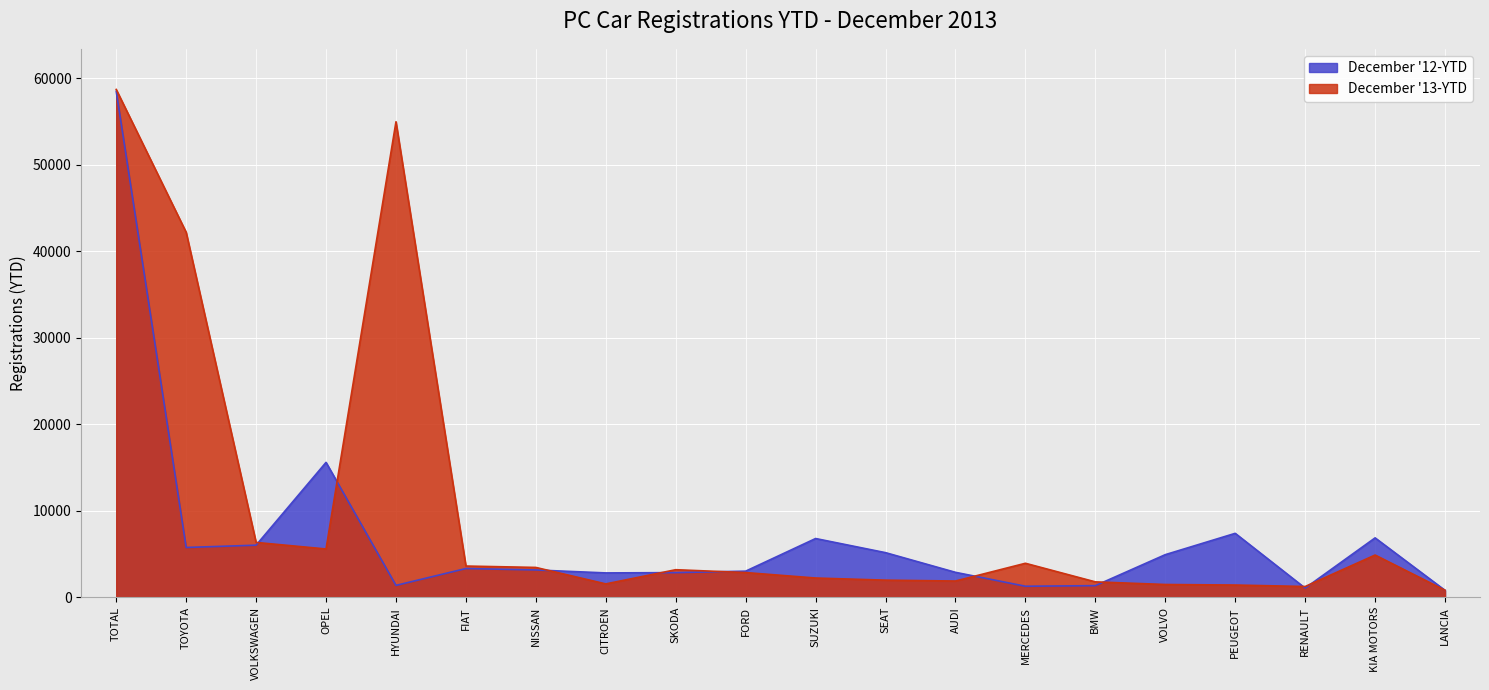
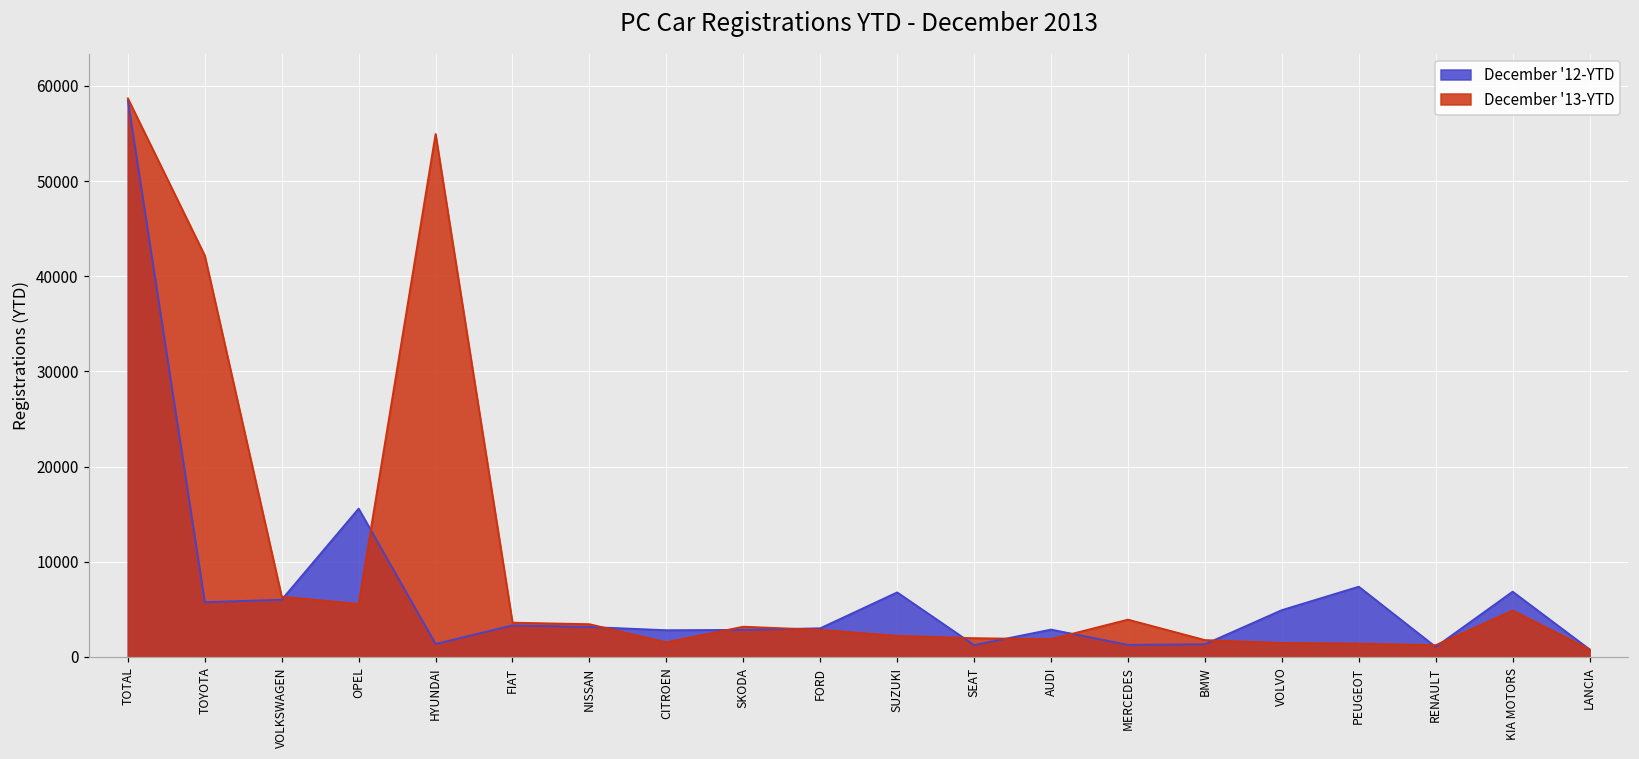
December '12-YTD, SEAT: 5000 -> 1000
